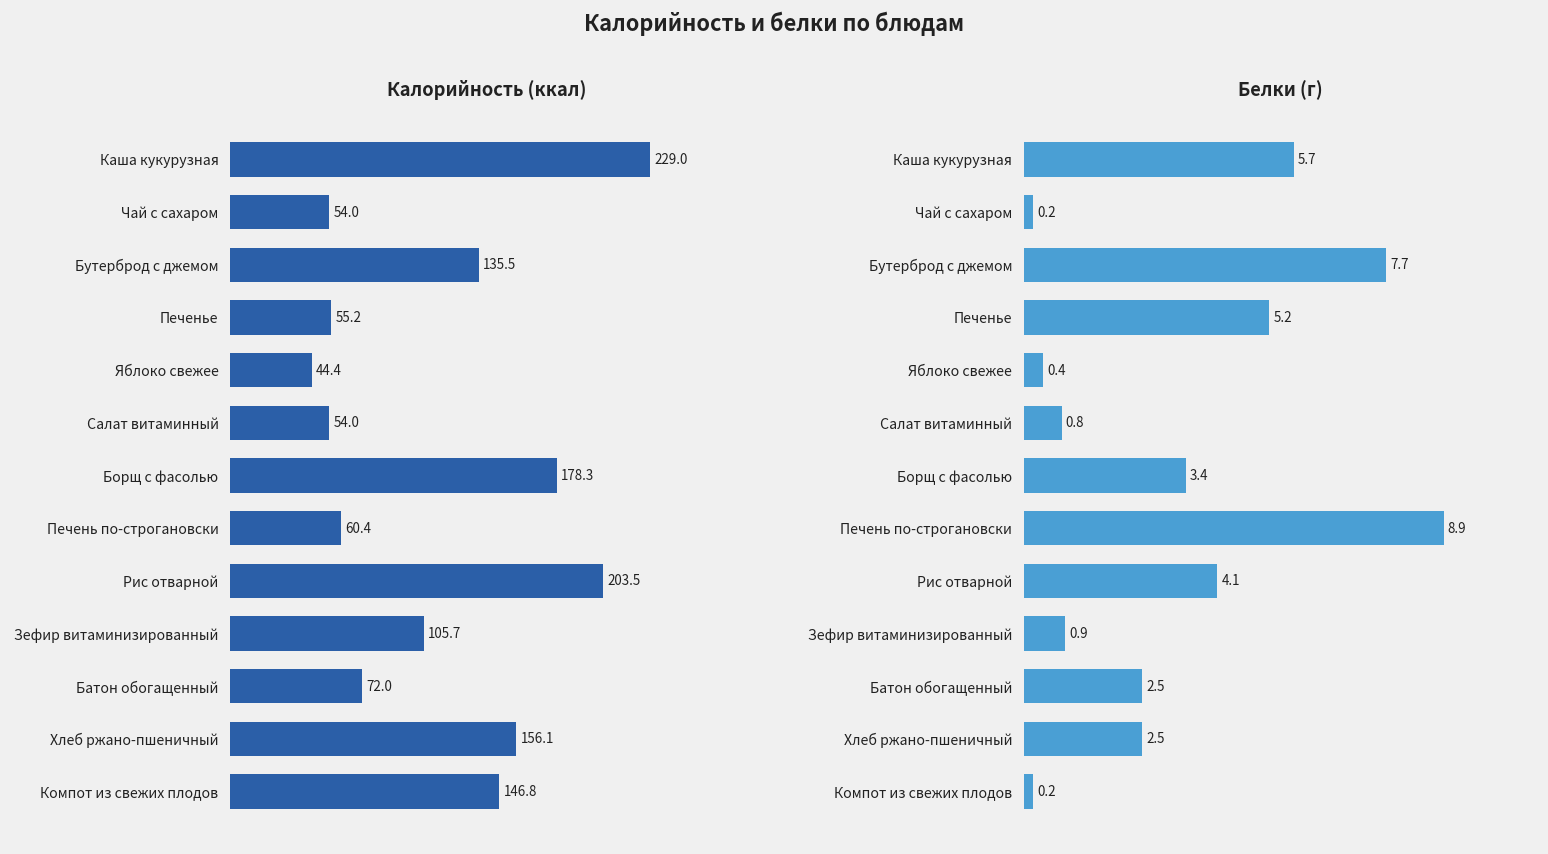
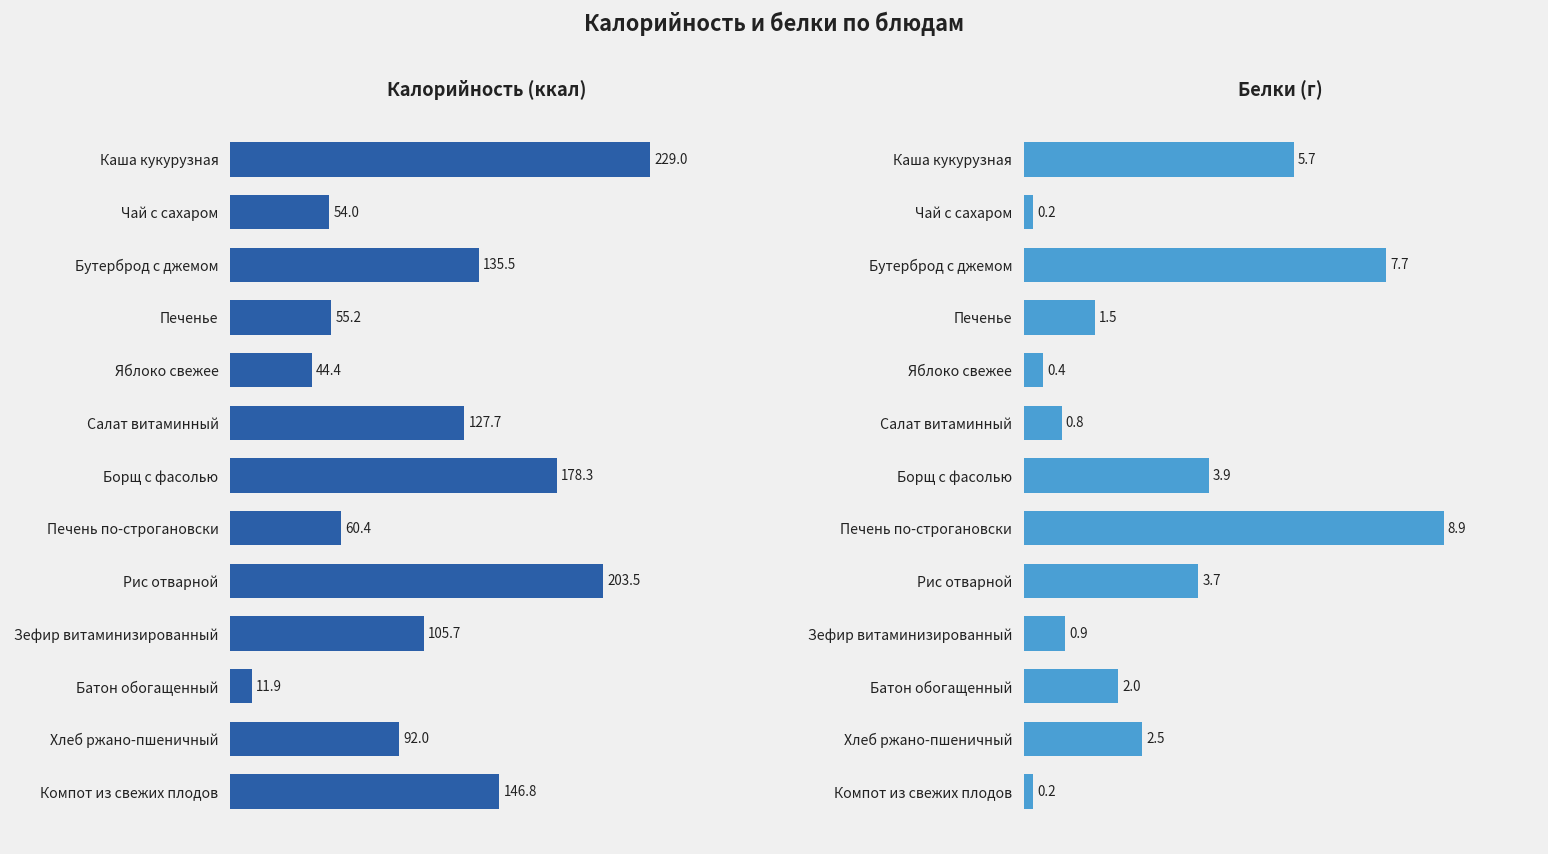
Калорийность (ккал), Салат витаминный: 54.0 -> 127.7
Калорийность (ккал), Батон обогащенный: 72.0 -> 11.9
Калорийность (ккал), Хлеб ржано-пшеничный: 156.1 -> 92.0
Белки (г), Печенье: 5.2 -> 1.5
Белки (г), Борщ с фасолью: 3.4 -> 3.9
Белки (г), Рис отварной: 4.1 -> 3.7
Белки (г), Батон обогащенный: 2.5 -> 2.0
